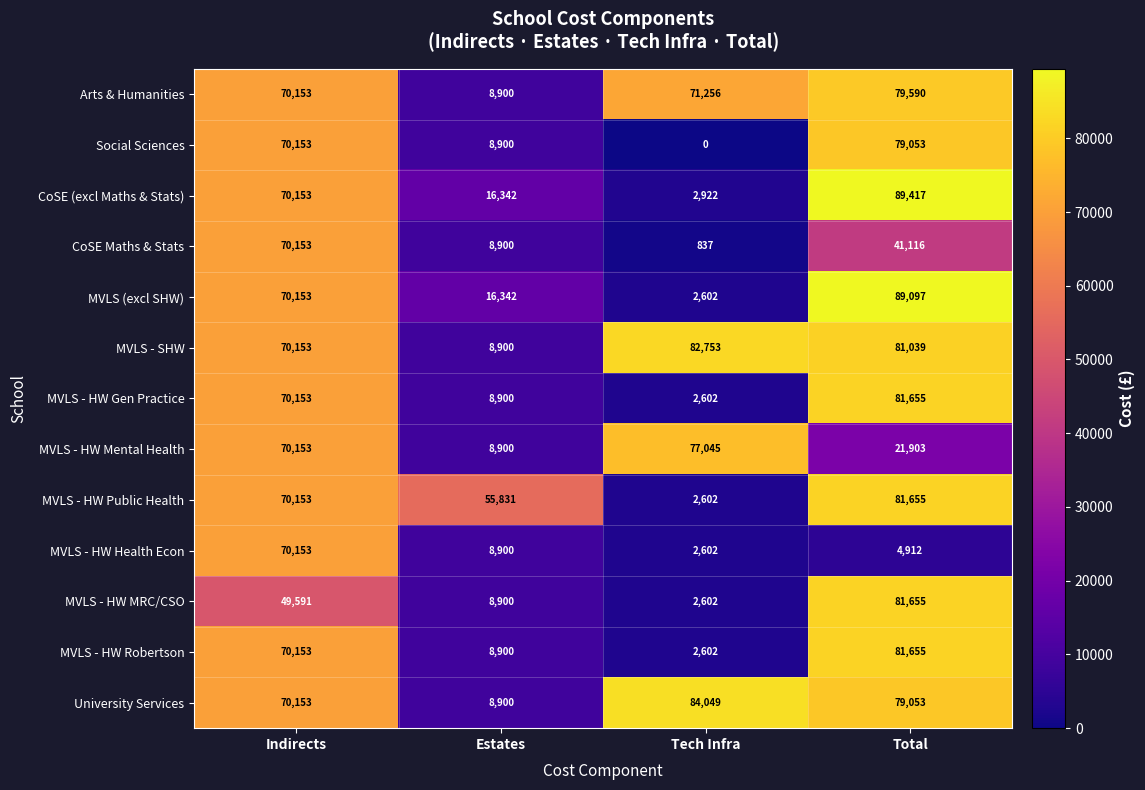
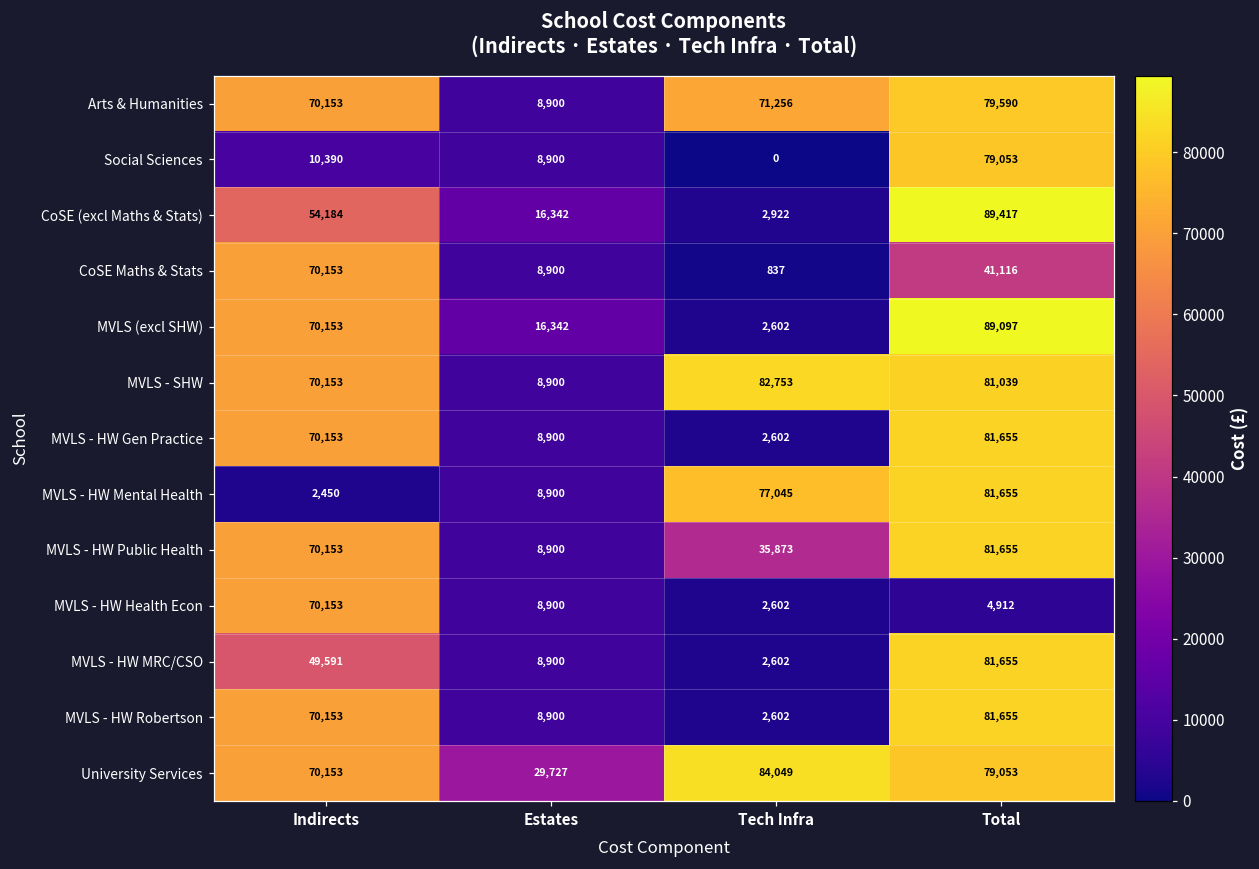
Social Sciences, Indirects: 70,153 -> 10,390
CoSE (excl Maths & Stats), Indirects: 70,153 -> 54,184
MVLS - HW Mental Health, Indirects: 70,153 -> 2,450
MVLS - HW Mental Health, Total: 21,903 -> 81,655
MVLS - HW Public Health, Estates: 55,831 -> 8,900
MVLS - HW Public Health, Tech Infra: 2,602 -> 35,873
University Services, Estates: 8,900 -> 29,727
